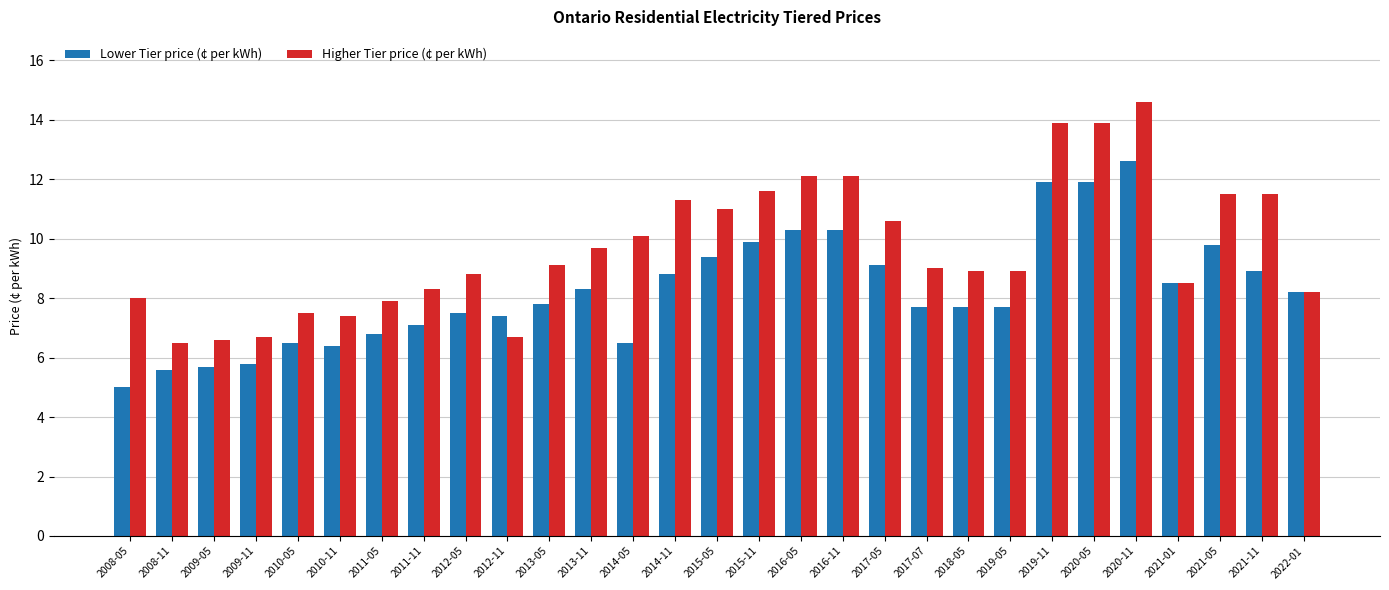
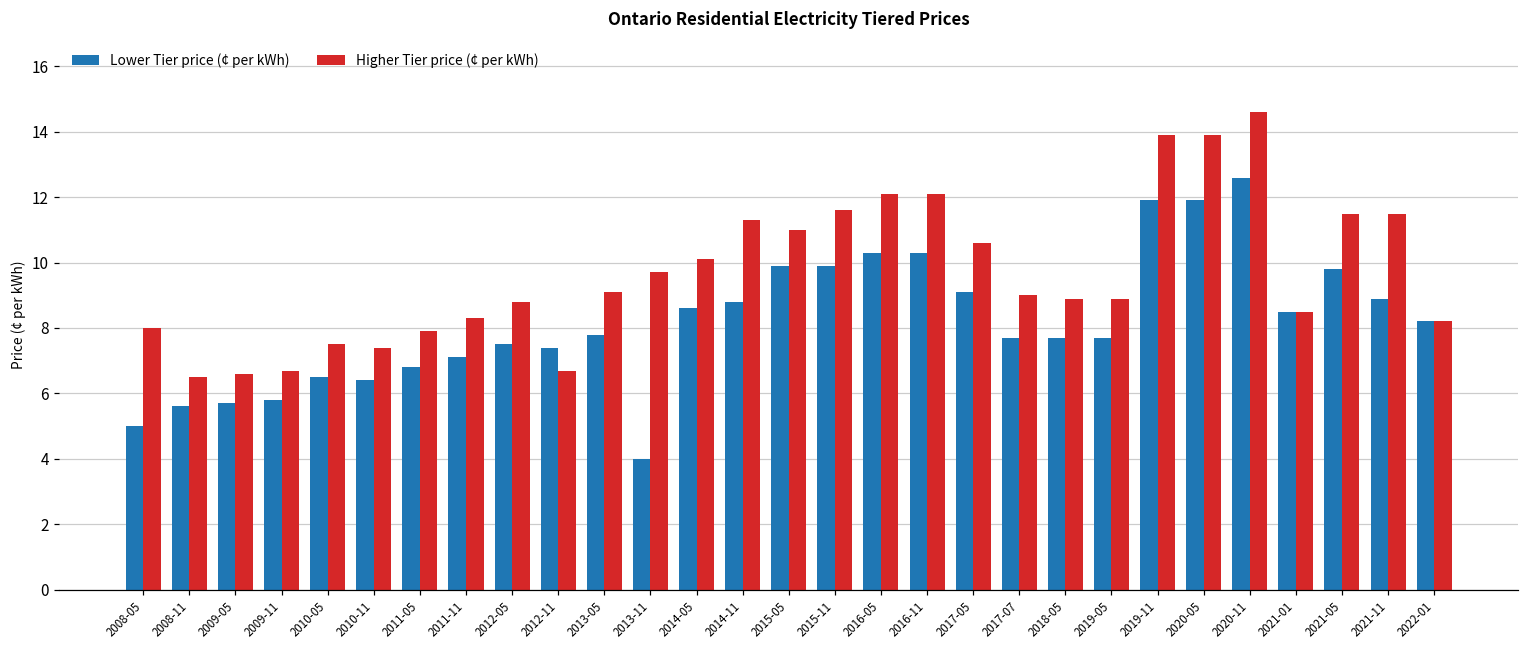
Lower Tier price (¢ per kWh), 2013-11: 8.3 -> 4.0
Lower Tier price (¢ per kWh), 2014-05: 6.5 -> 8.6
Lower Tier price (¢ per kWh), 2015-05: 9.4 -> 9.9
